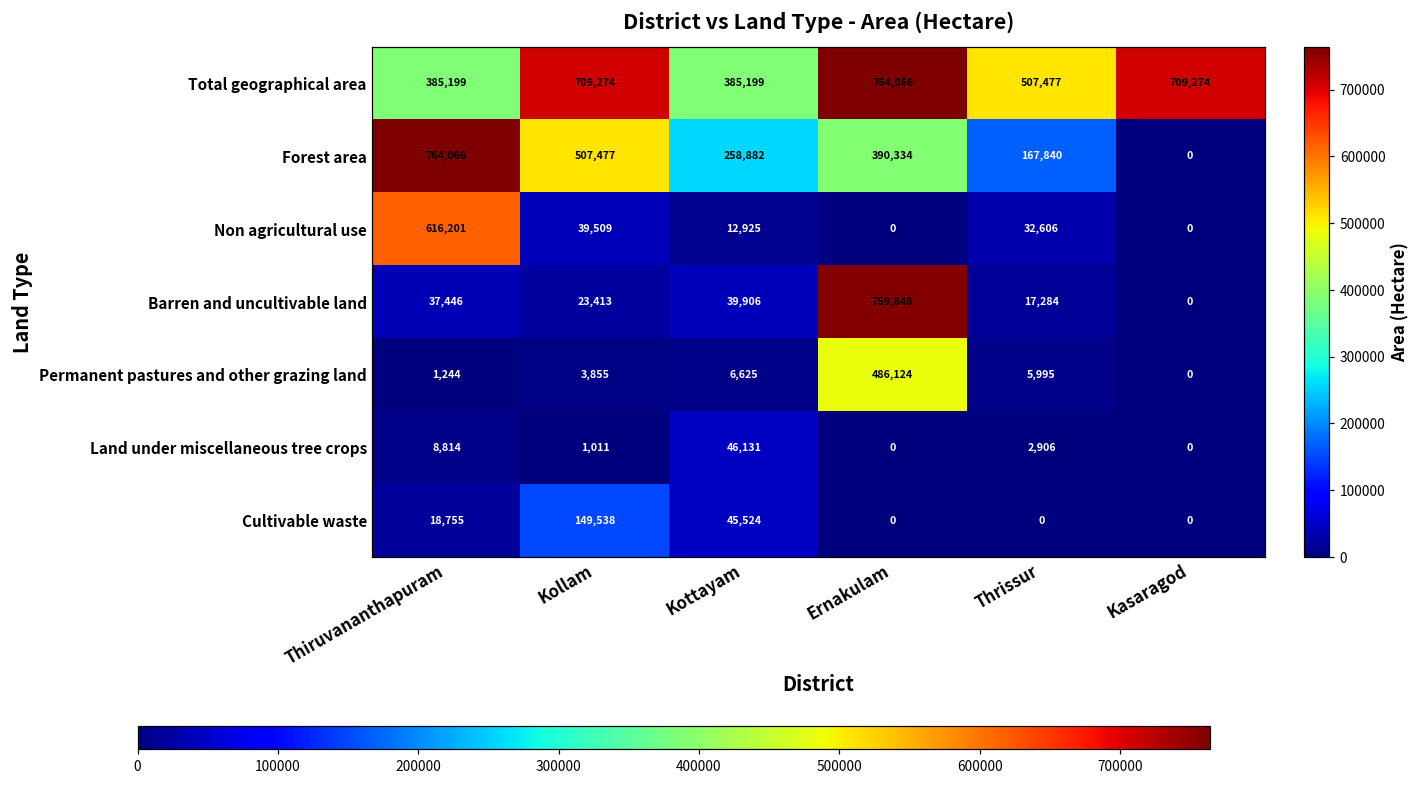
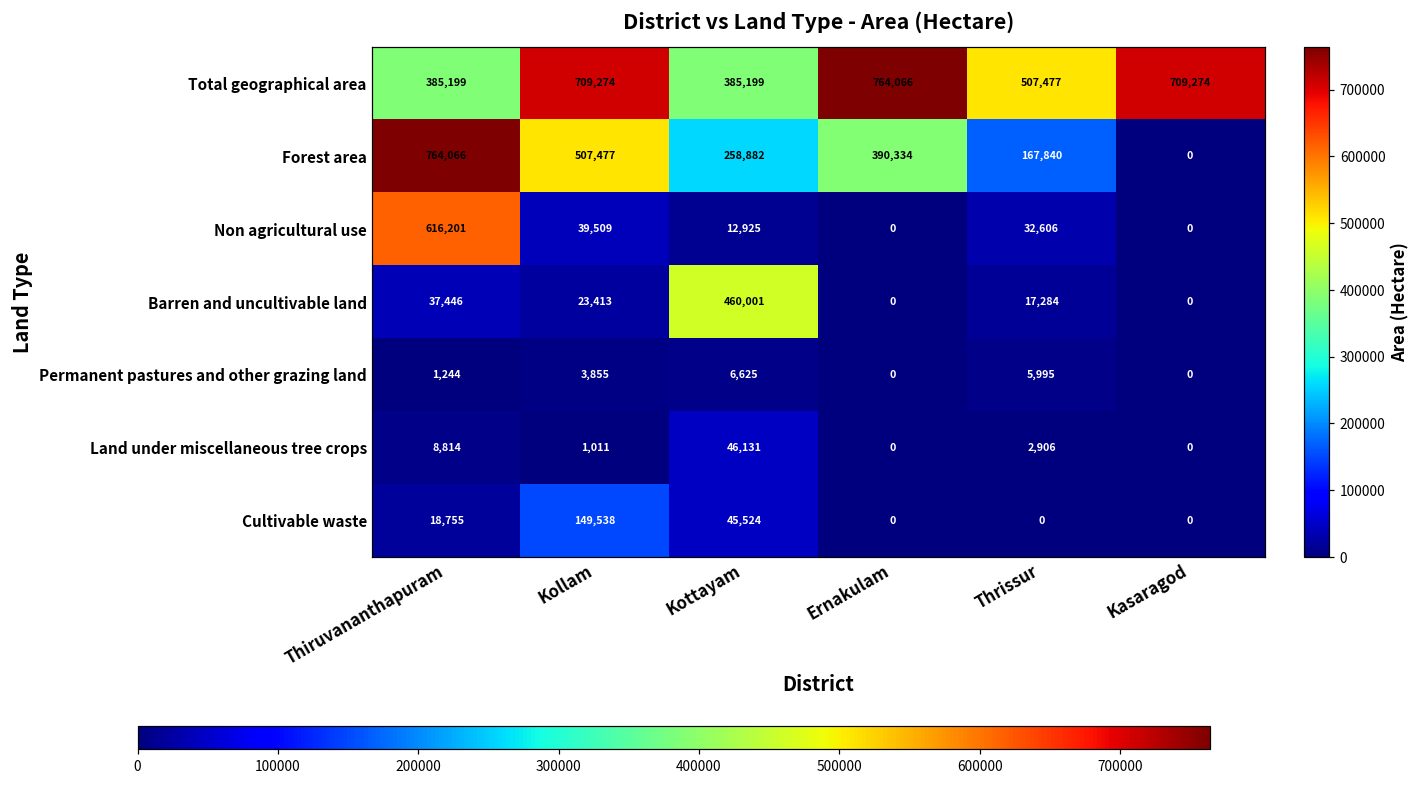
Barren and uncultivable land, Kottayam: 39,906 -> 460,001
Barren and uncultivable land, Ernakulam: 759,848 -> 0
Permanent pastures and other grazing land, Ernakulam: 486,124 -> 0
